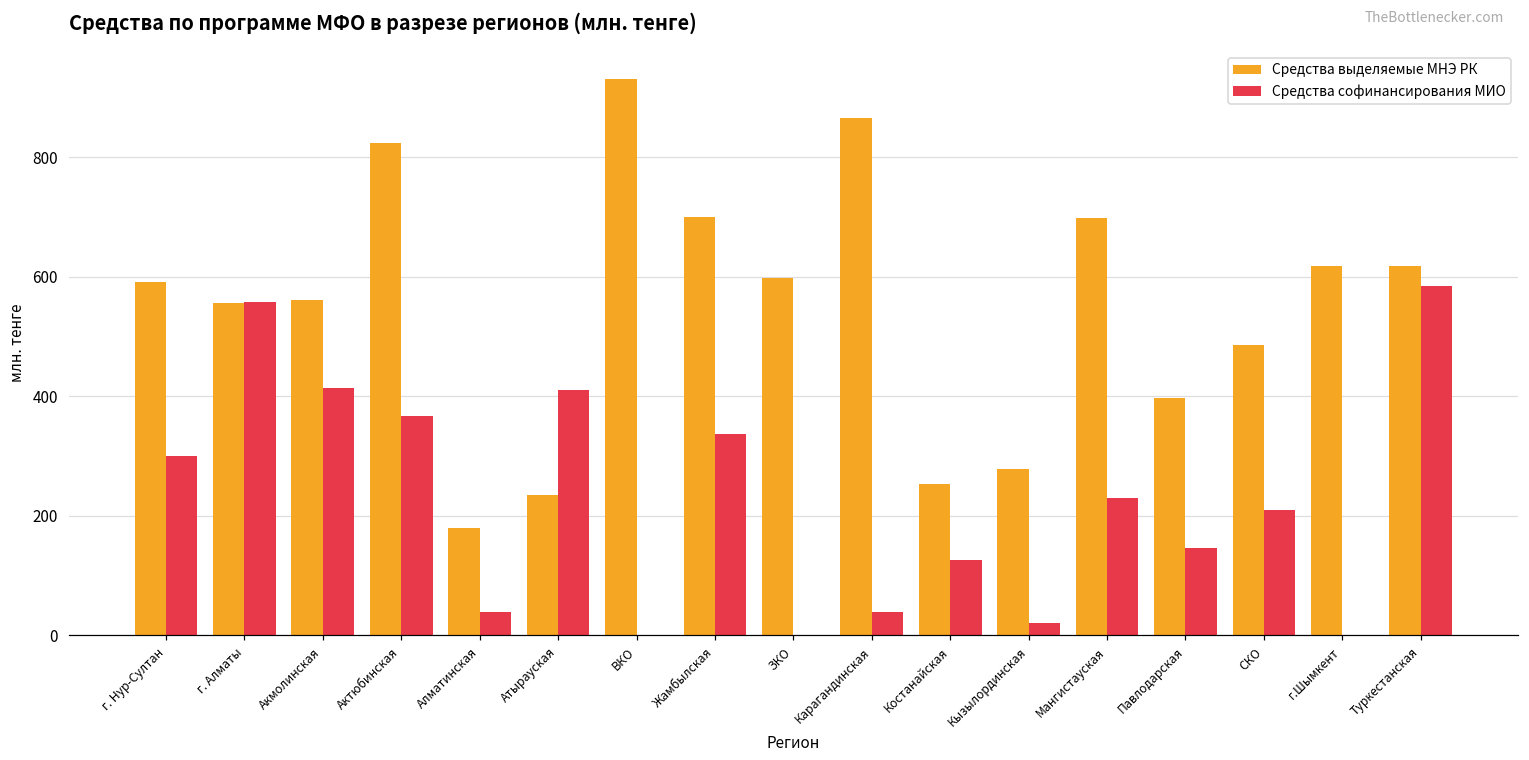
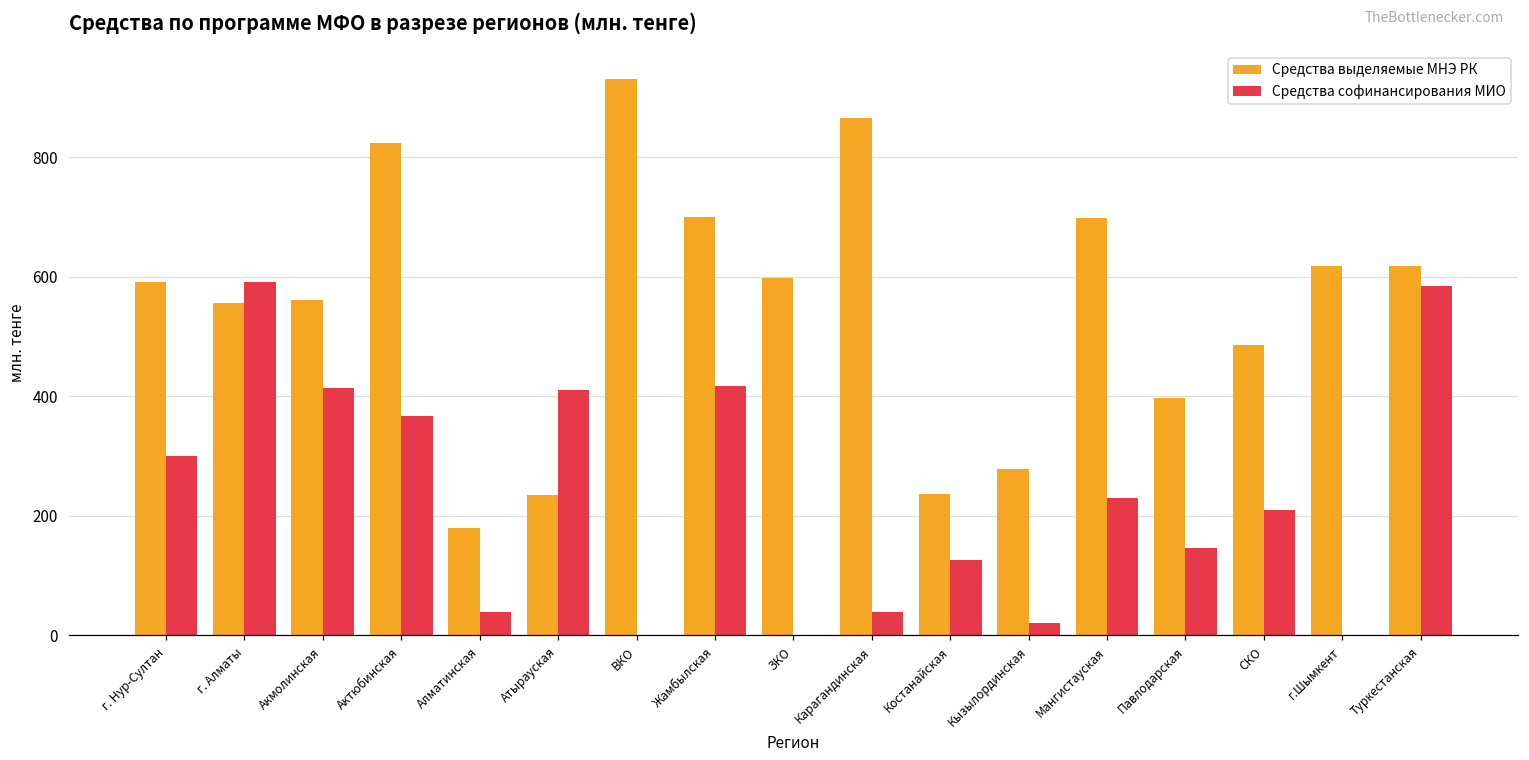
Средства софинансирования МИО, г. Алматы: 560 -> 590
Средства софинансирования МИО, Жамбылская: 340 -> 420
Средства выделяемые МНЭ РК, Костанайская: 250 -> 240
